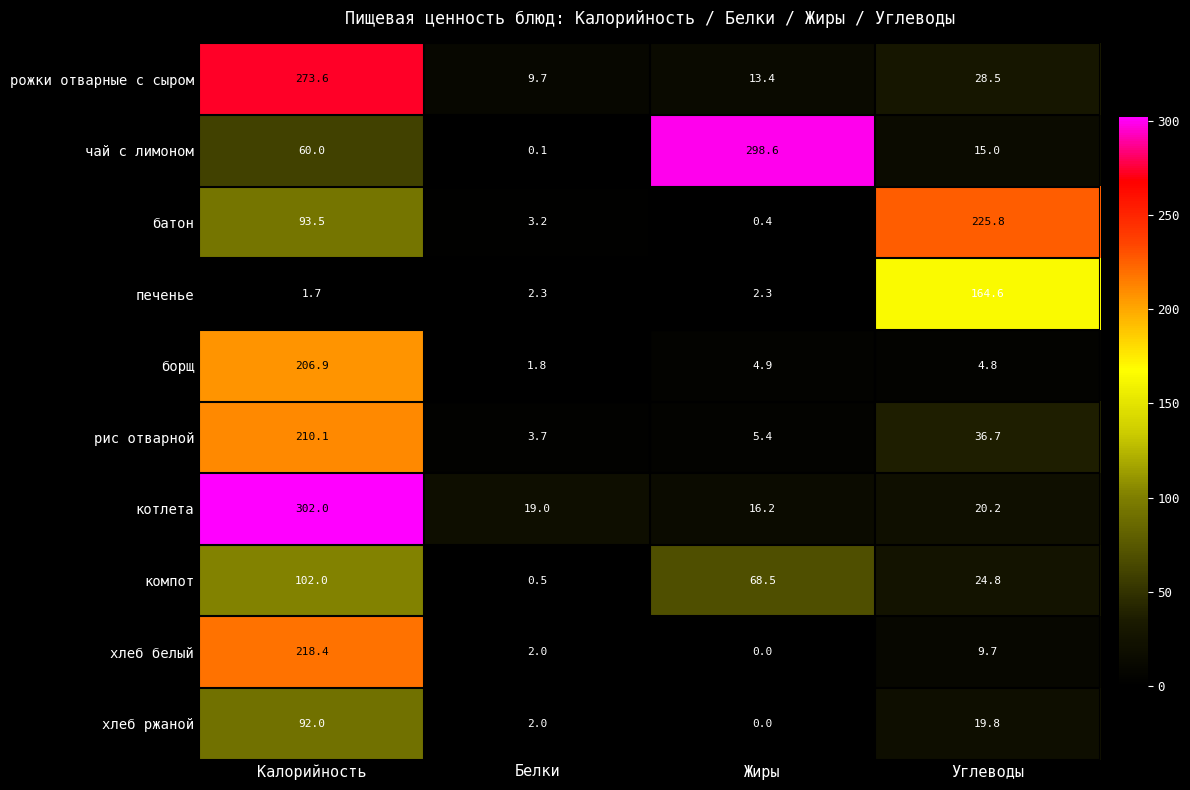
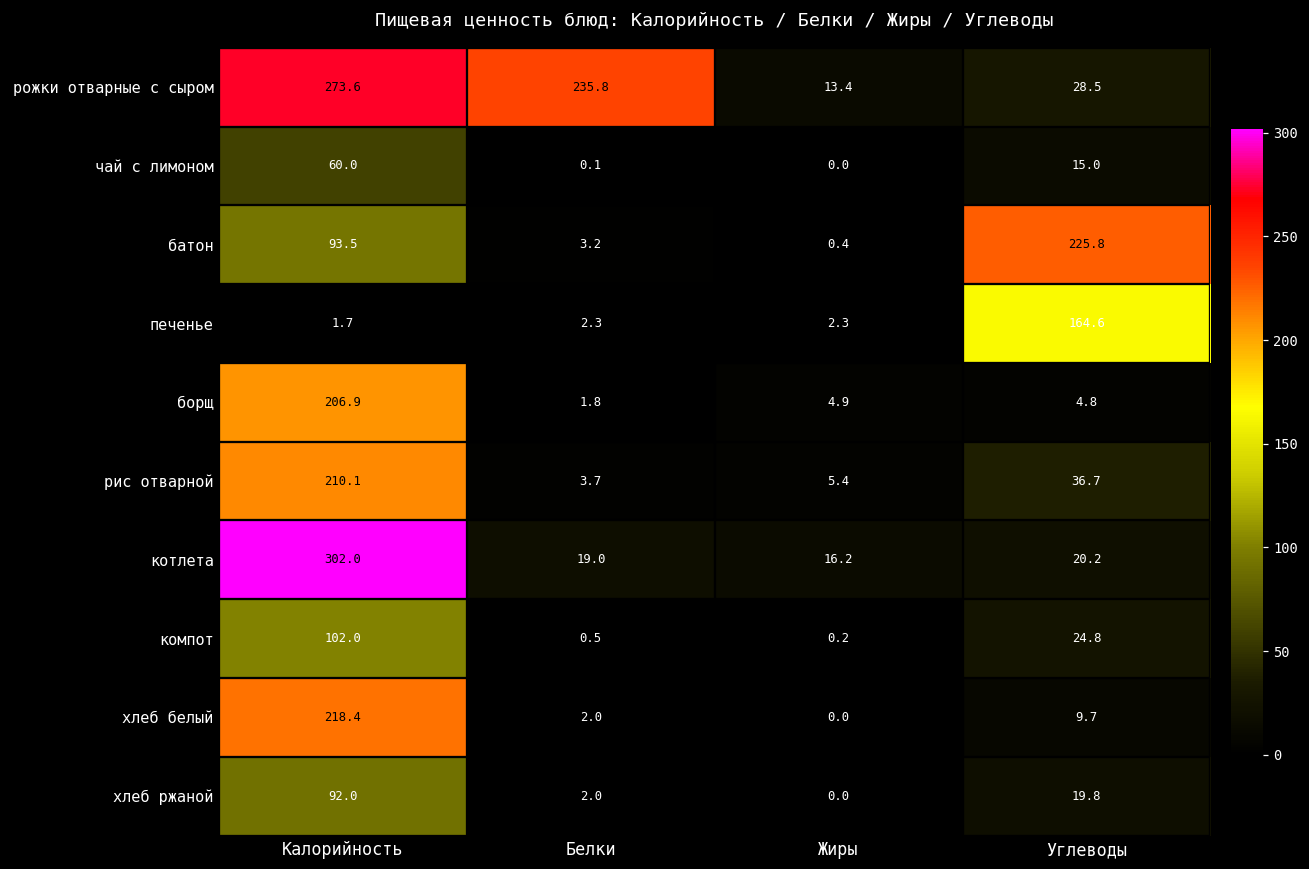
рожки отварные с сыром, Белки: 9.7 -> 235.8
чай с лимоном, Жиры: 298.6 -> 0.0
компот, Жиры: 68.5 -> 0.2
